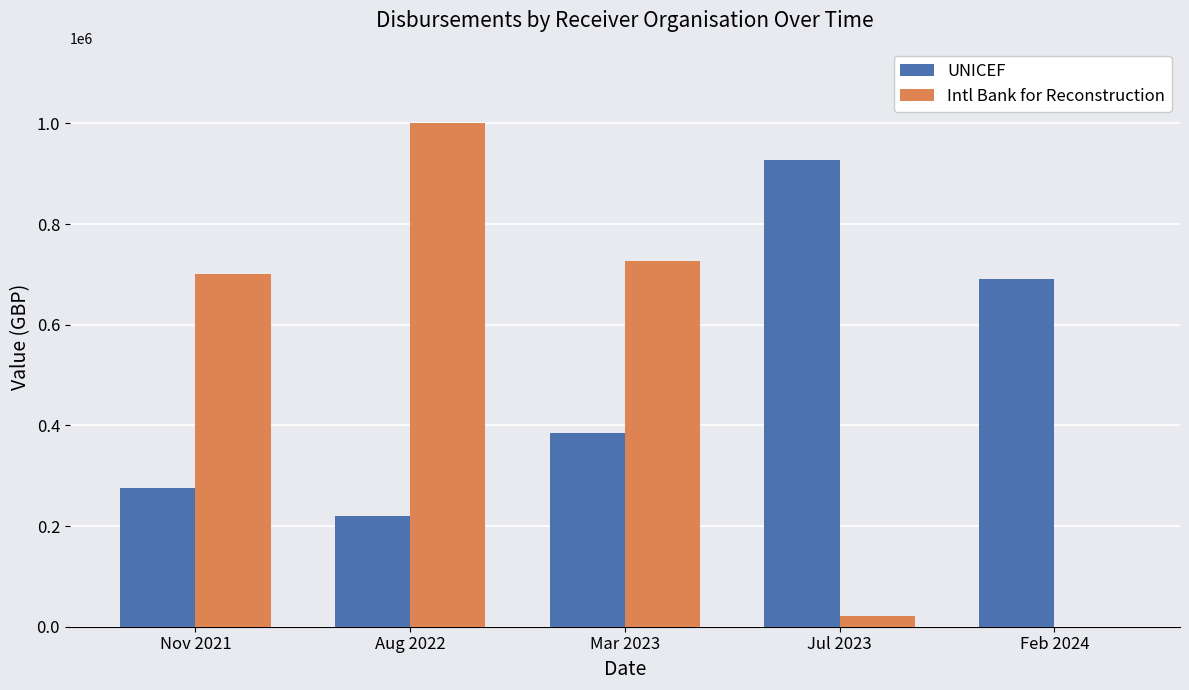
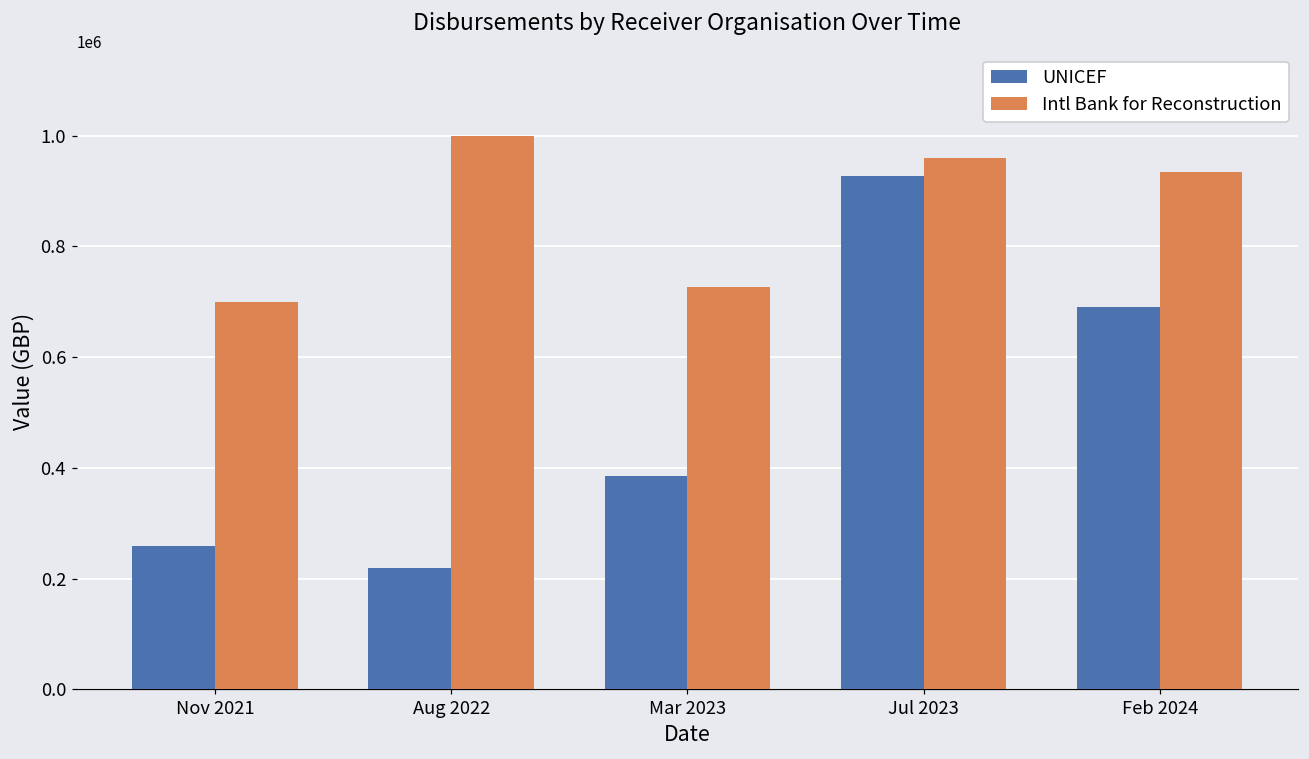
UNICEF, Nov 2021: 280000 -> 260000
Intl Bank for Reconstruction, Jul 2023: 20000 -> 960000
Intl Bank for Reconstruction, Feb 2024: 0 -> 930000
